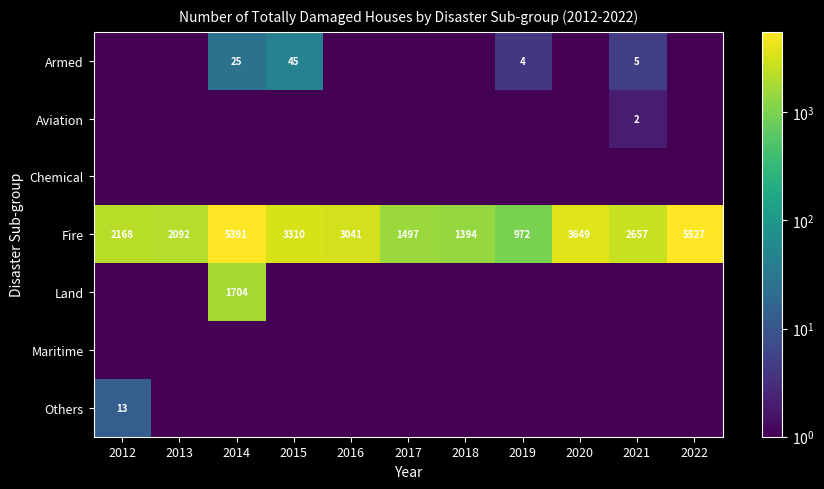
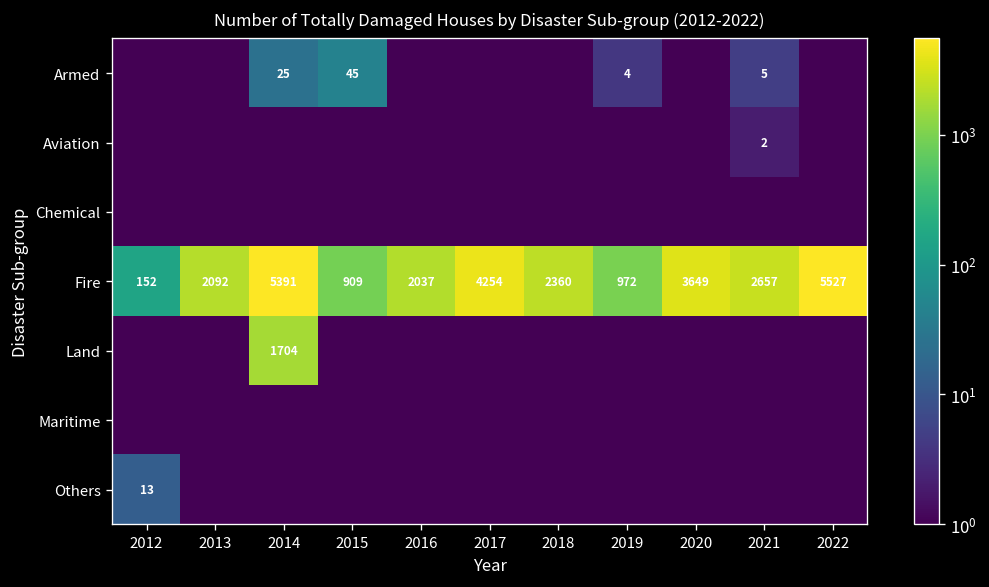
Fire, 2012: 2168 -> 152
Fire, 2015: 3310 -> 909
Fire, 2016: 3041 -> 2037
Fire, 2017: 1497 -> 4254
Fire, 2018: 1394 -> 2360
